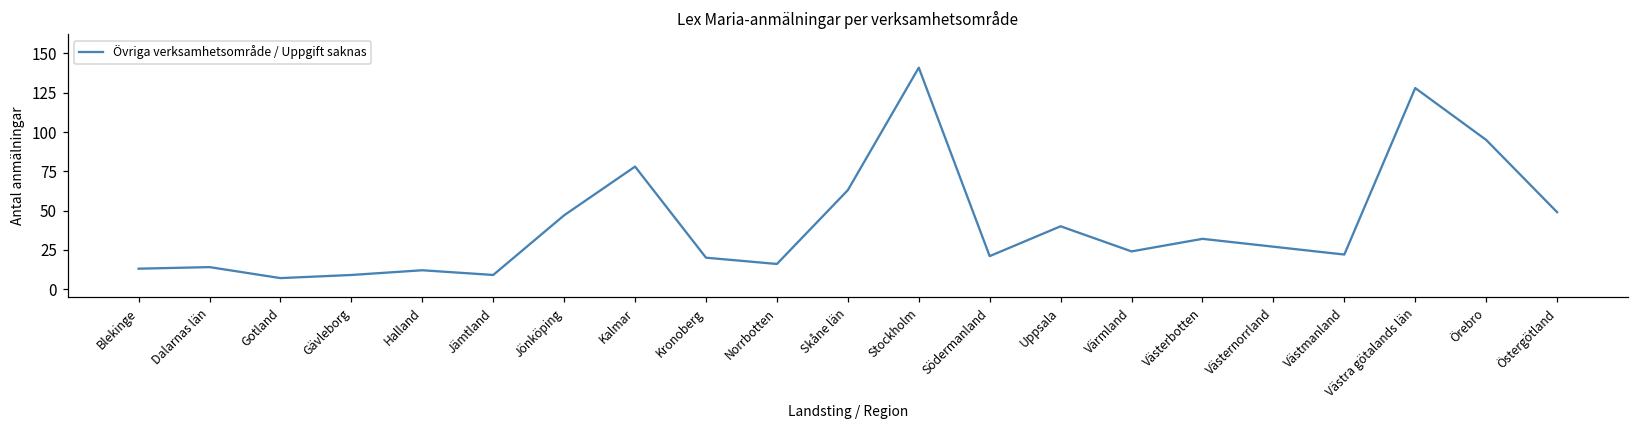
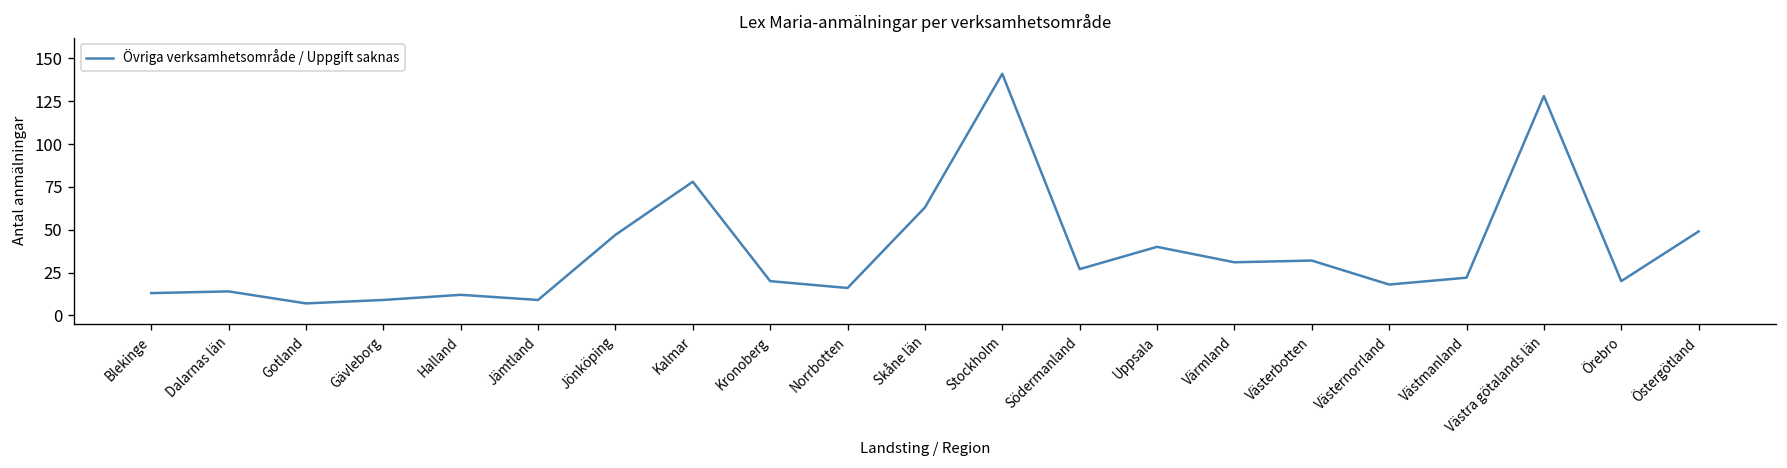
Södermanland: 21 -> 27
Värmland: 24 -> 31
Västernorrland: 27 -> 18
Örebro: 95 -> 20
